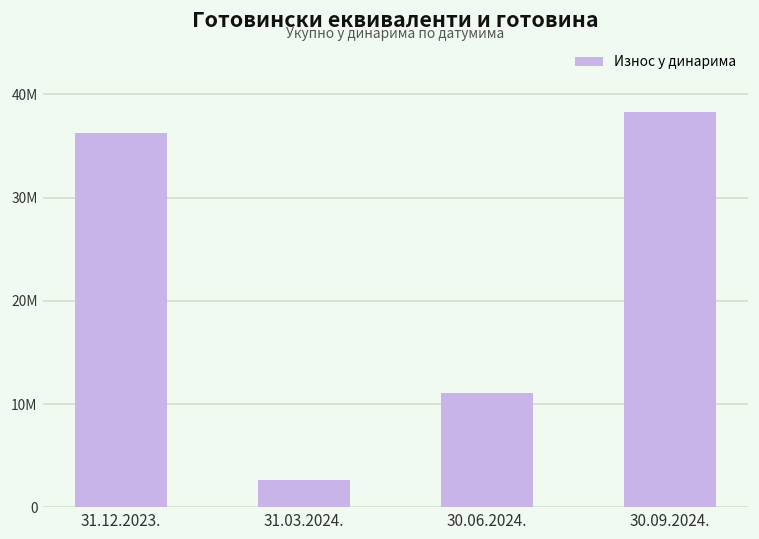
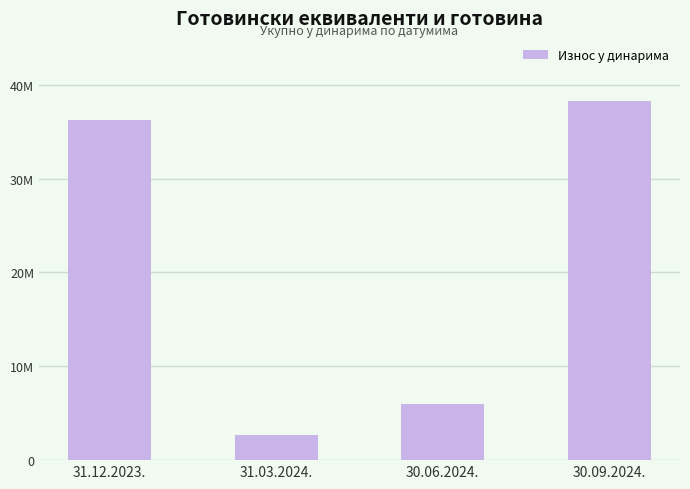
30.06.2024.: 11000000 -> 6000000
